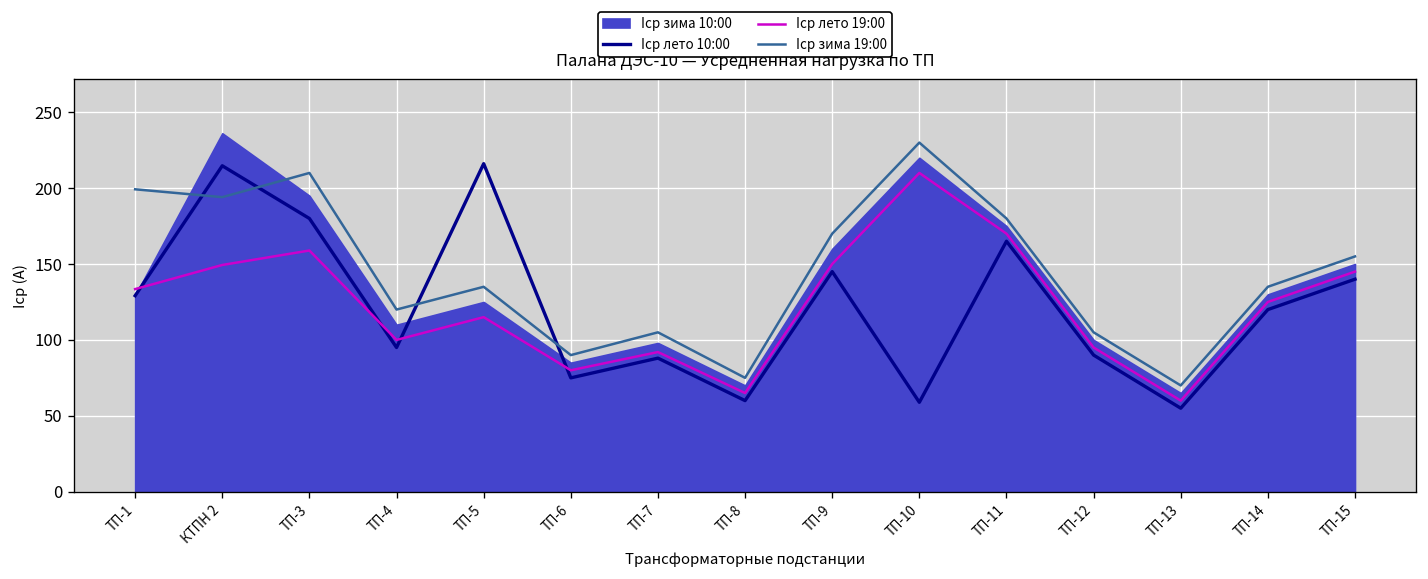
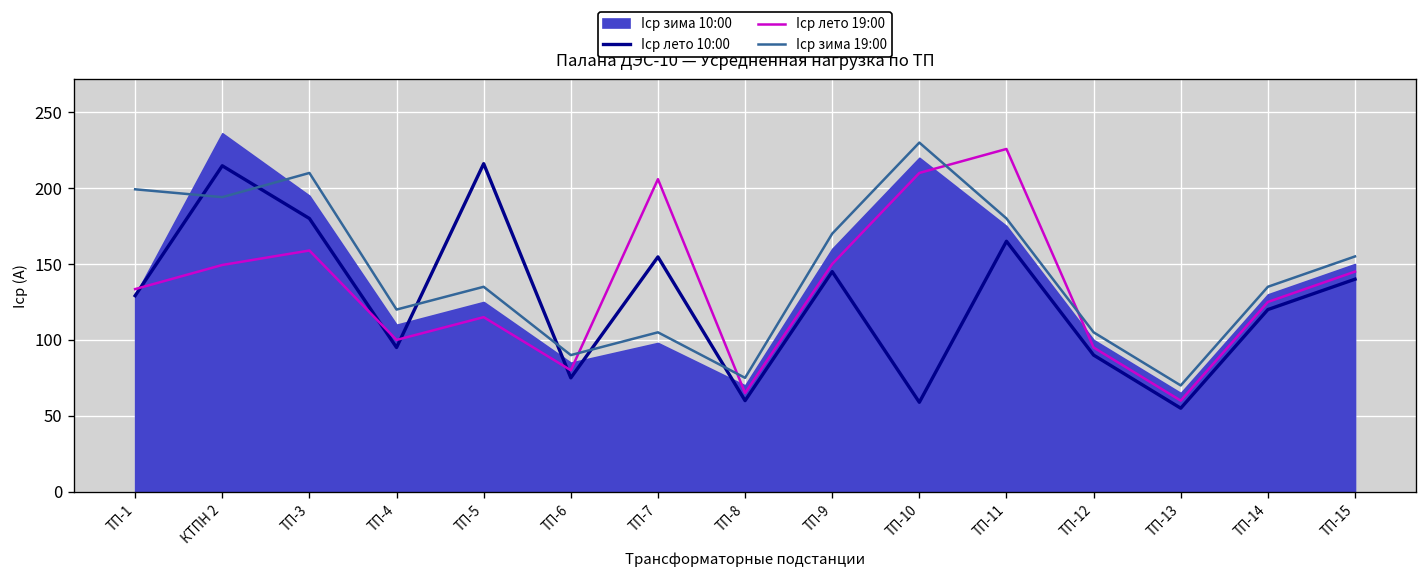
Iср лето 10:00, ТП-7: 88 -> 155
Iср лето 19:00, ТП-7: 92 -> 206
Iср лето 19:00, ТП-11: 170 -> 226
